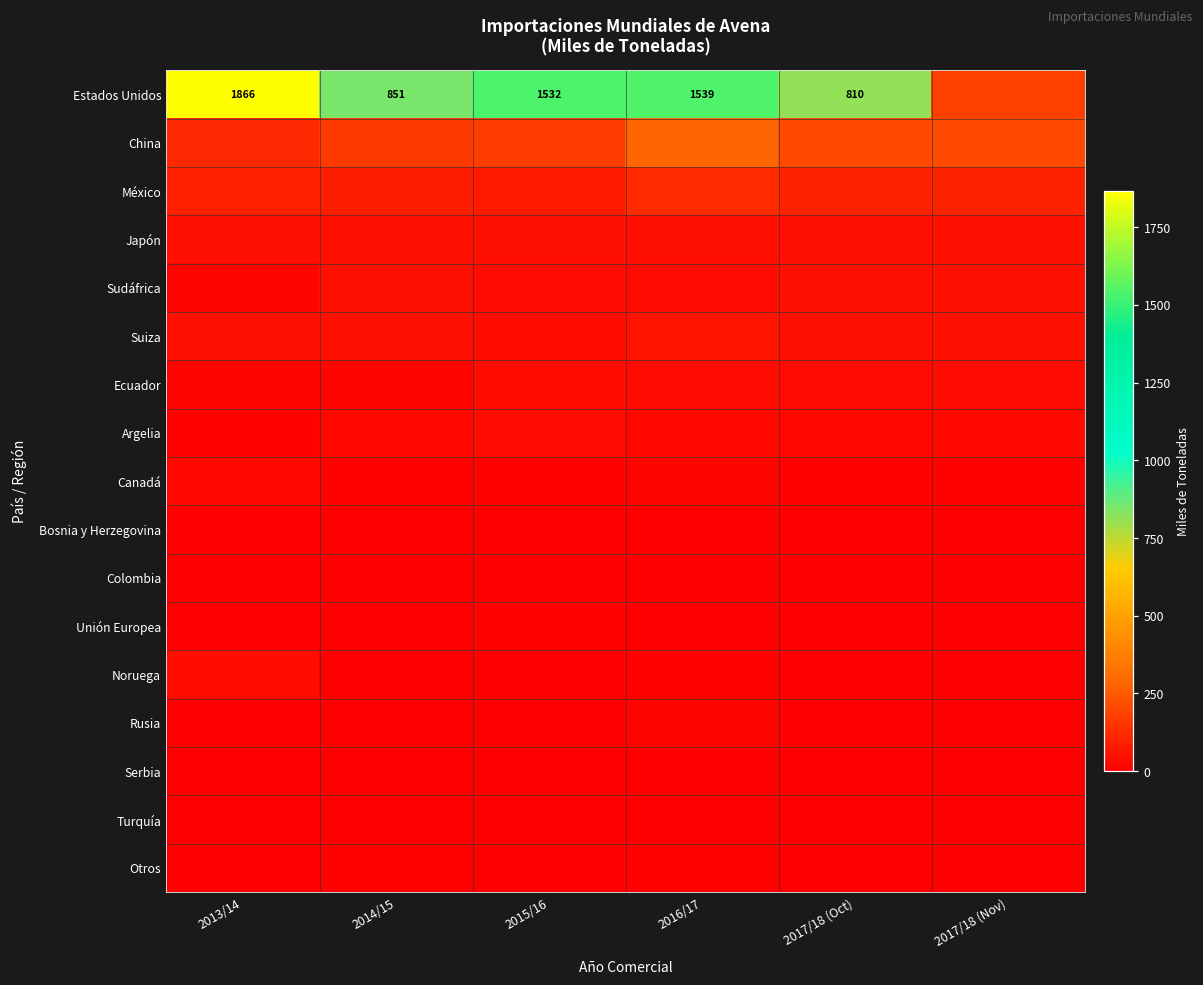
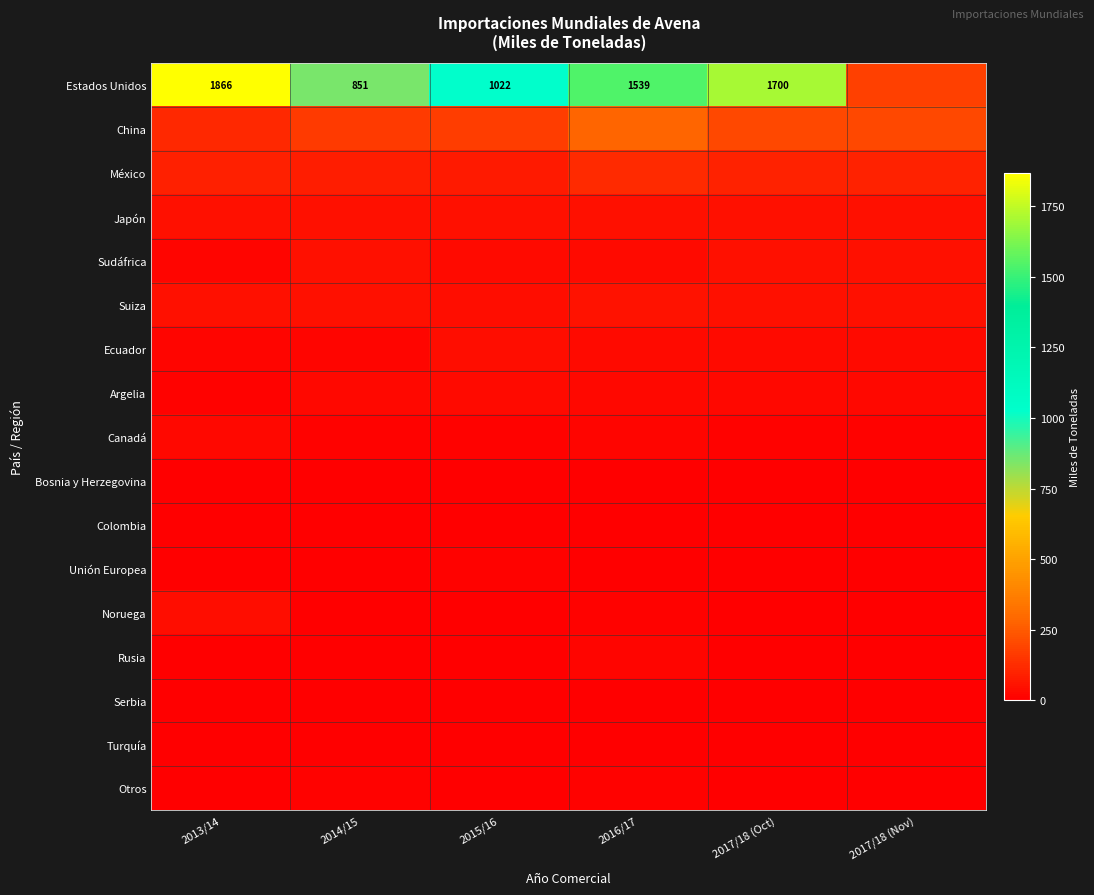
Estados Unidos, 2015/16: 1532 -> 1022
Estados Unidos, 2017/18 (Oct): 810 -> 1700
